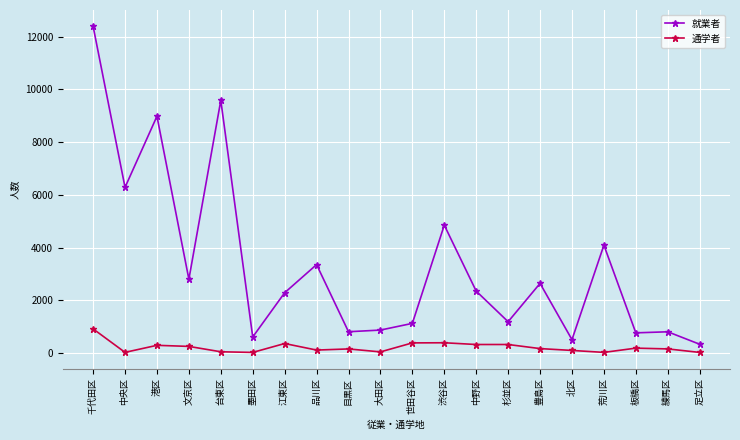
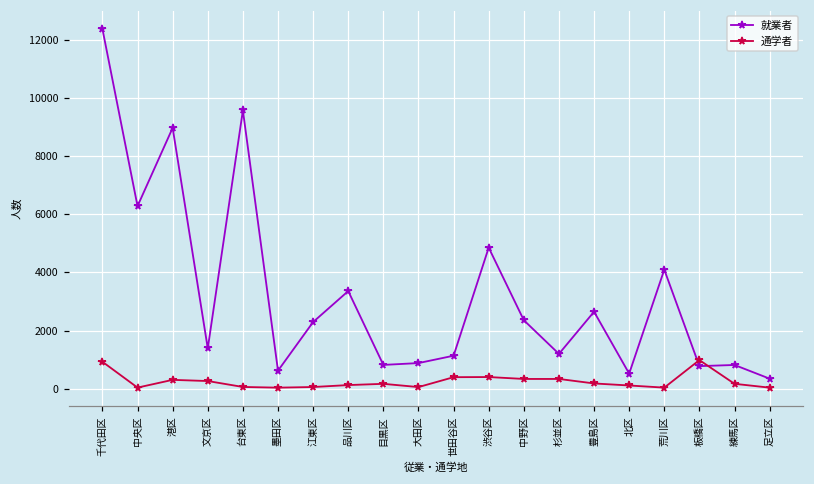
就業者, 文京区: 2800 -> 1400
通学者, 江東区: 400 -> 100
通学者, 板橋区: 200 -> 1000
